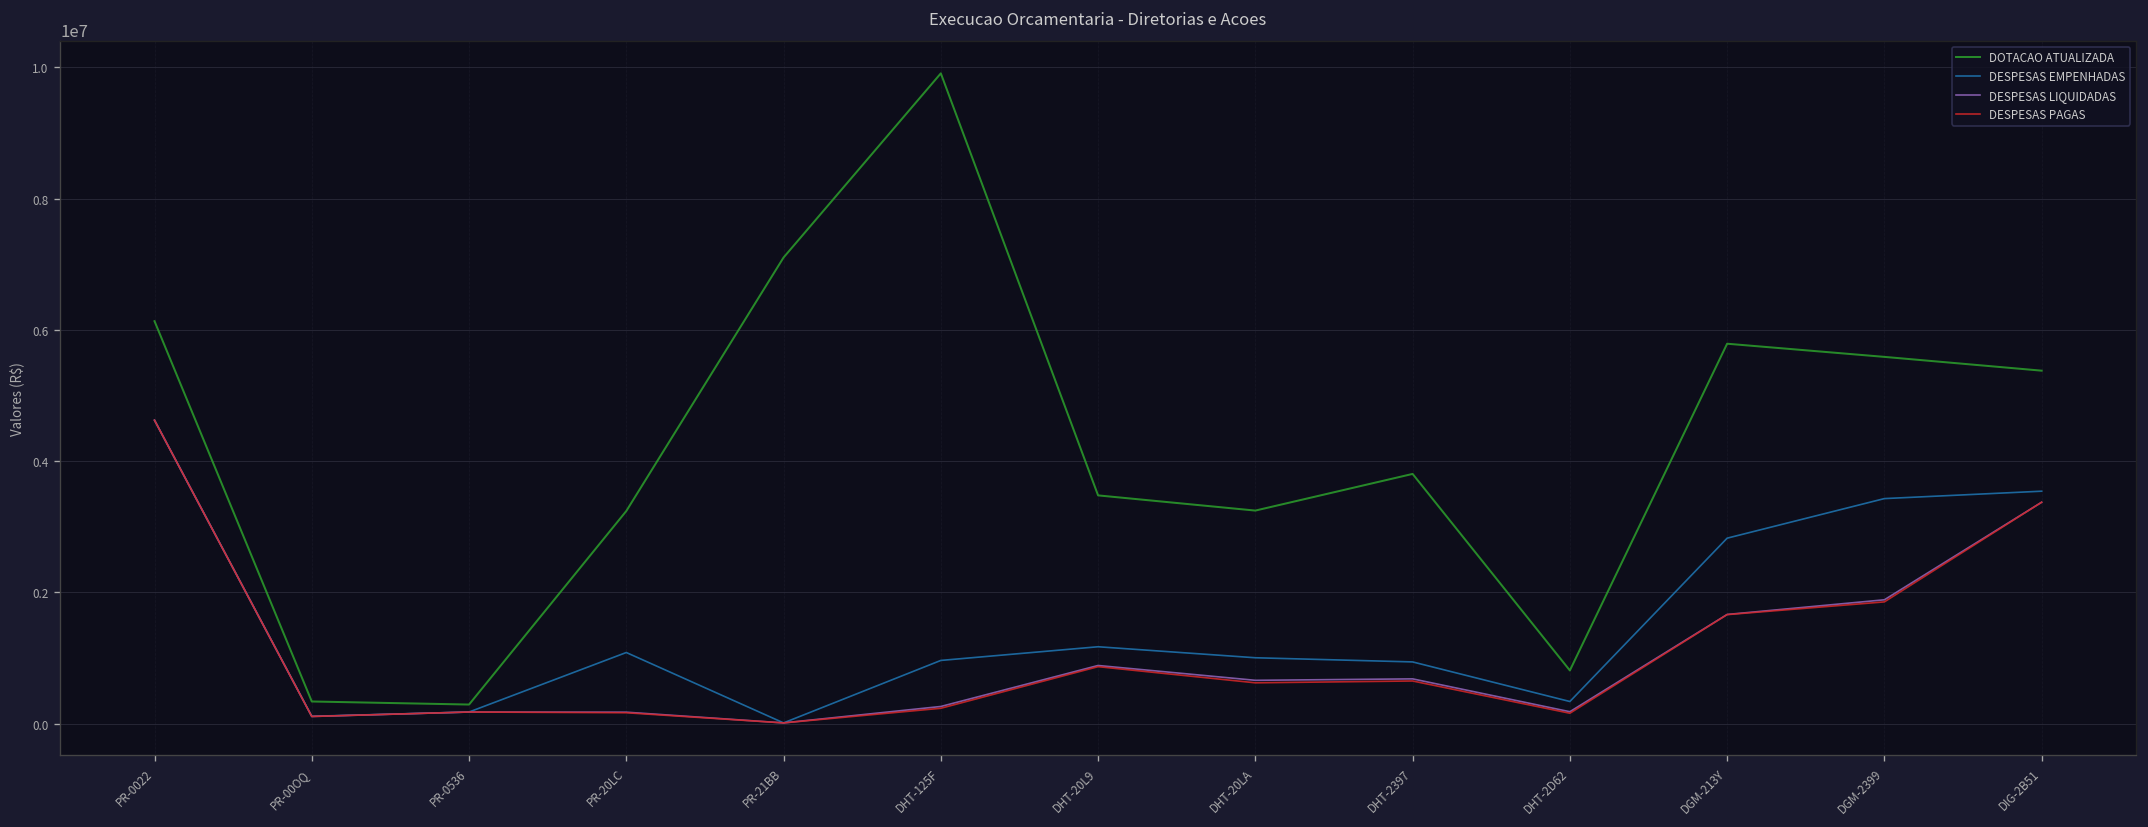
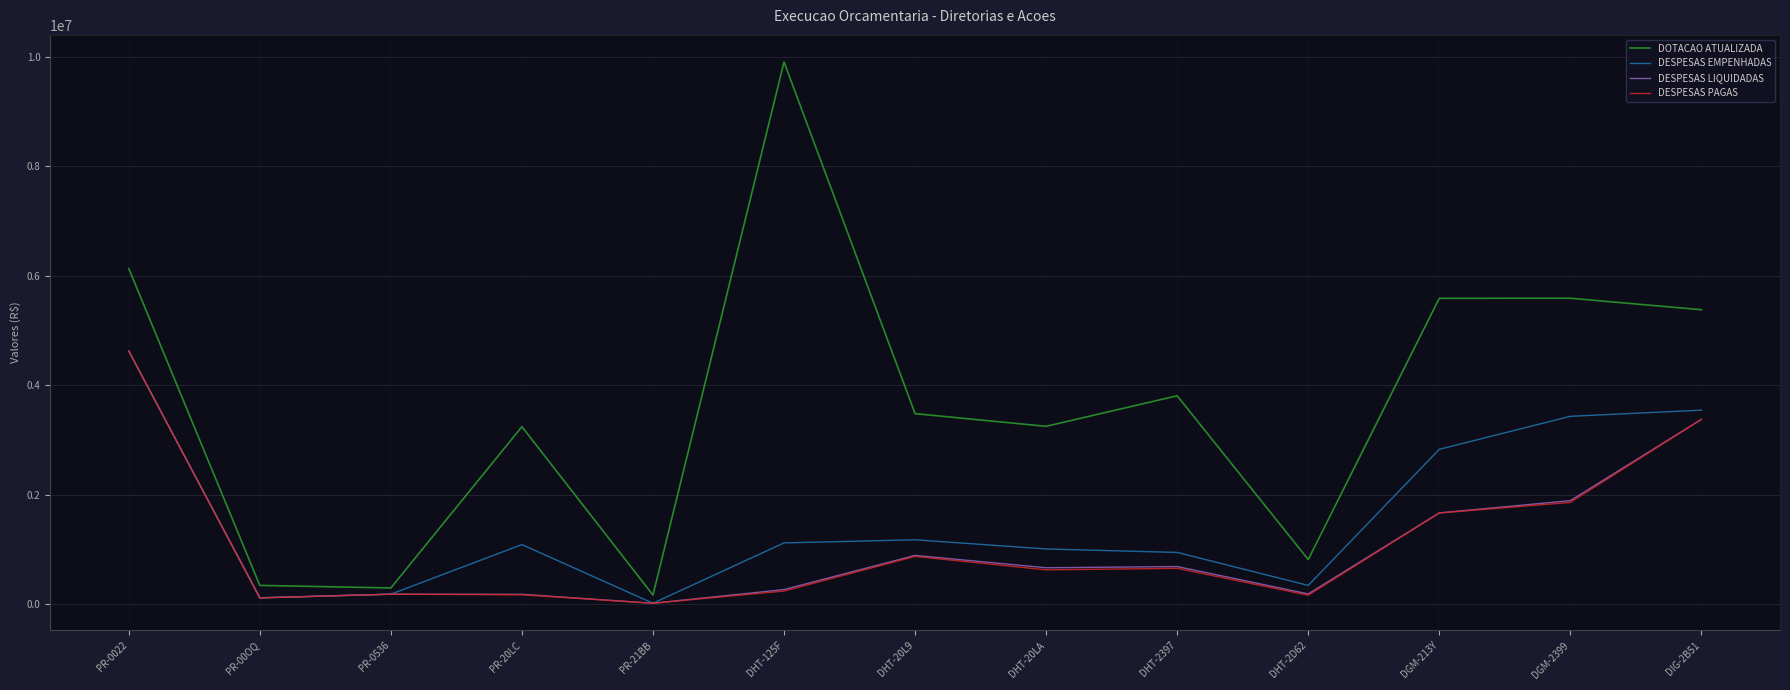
DOTACAO ATUALIZADA, PR-21BB: 7100000 -> 200000
DESPESAS EMPENHADAS, DHT-125F: 1000000 -> 1100000
DOTACAO ATUALIZADA, DGM-213Y: 5800000 -> 5600000
